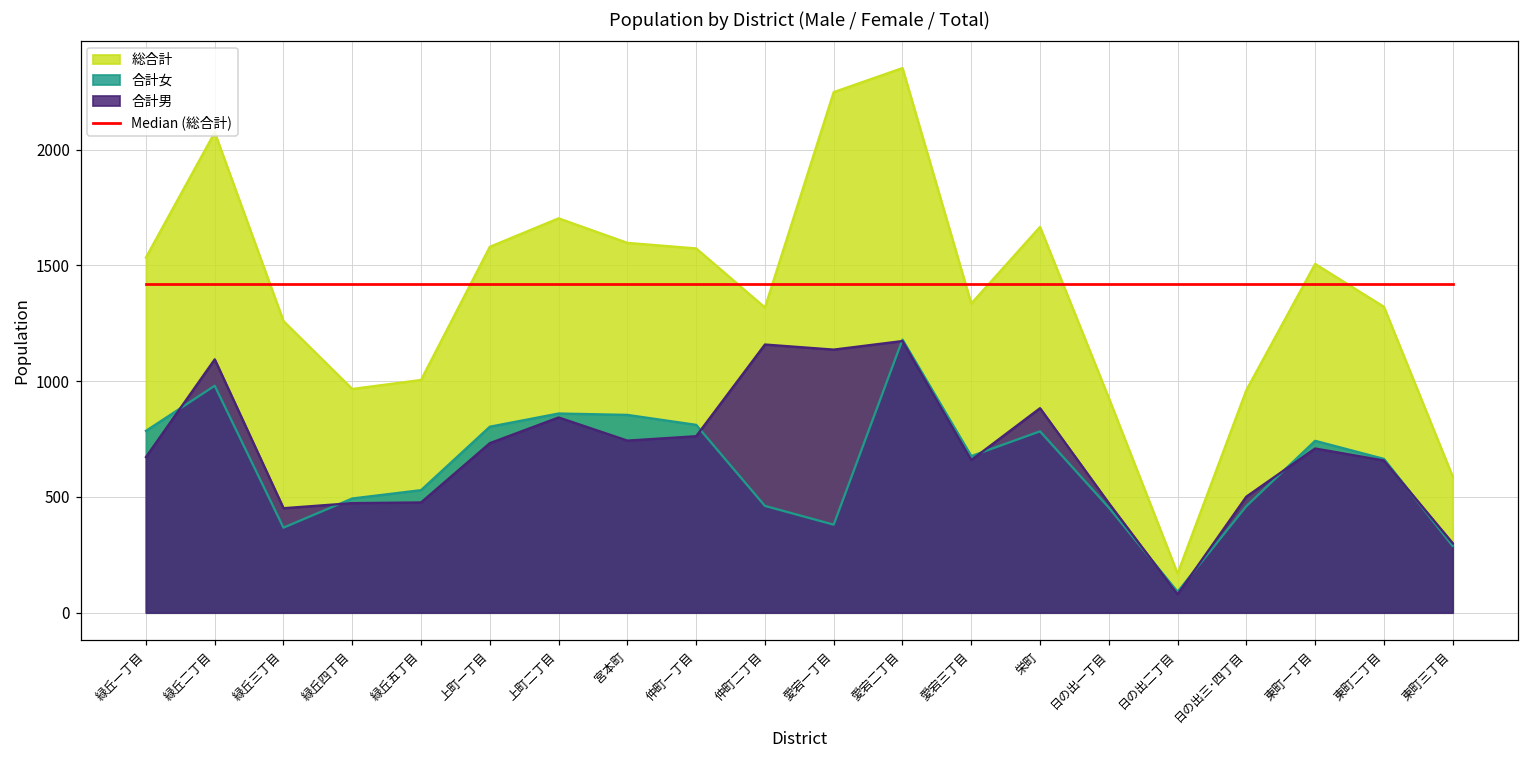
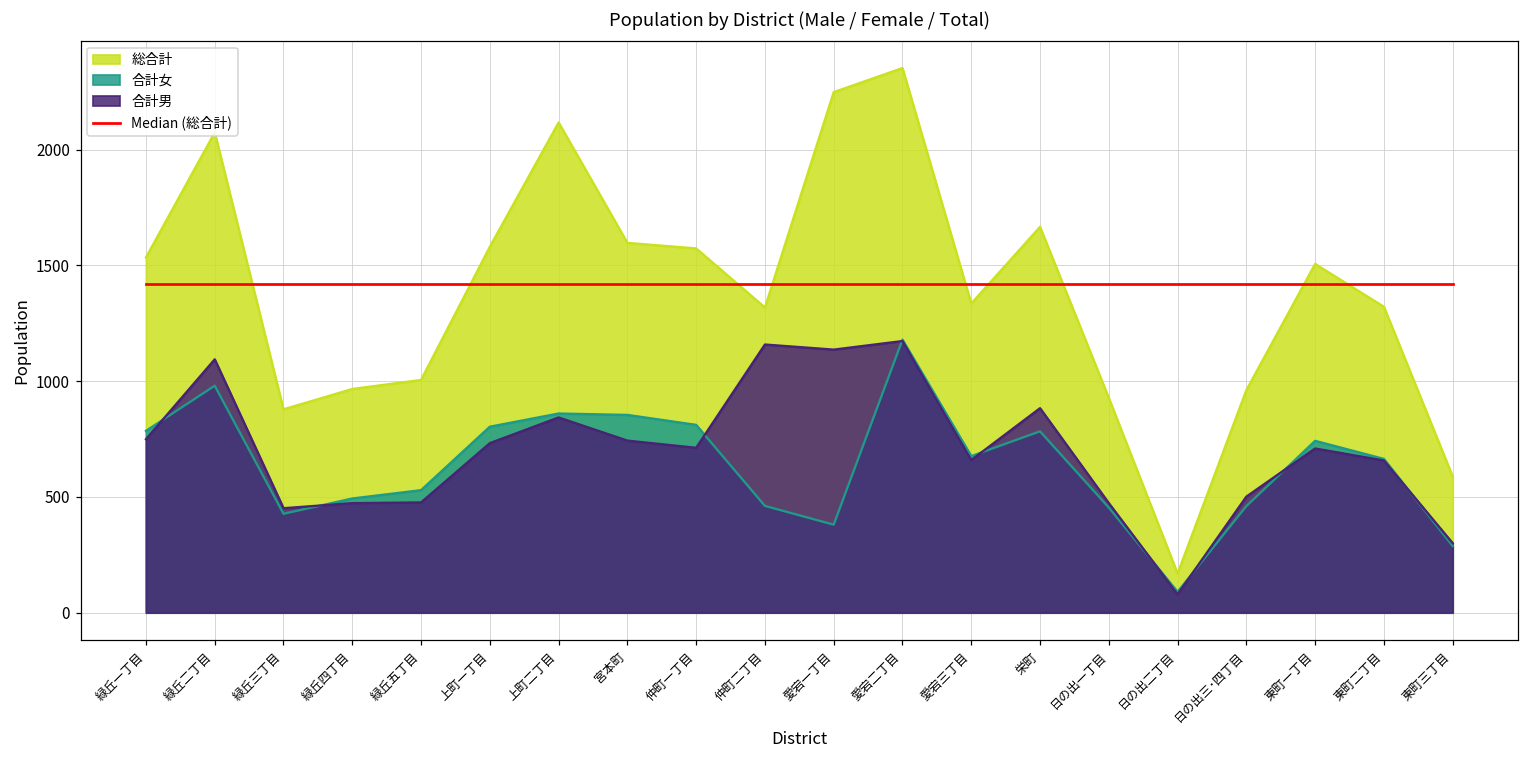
合計男, 緑丘一丁目: 670 -> 750
総合計, 緑丘三丁目: 1260 -> 880
合計女, 緑丘三丁目: 370 -> 430
総合計, 上町二丁目: 1700 -> 2120
合計男, 仲町一丁目: 760 -> 710
